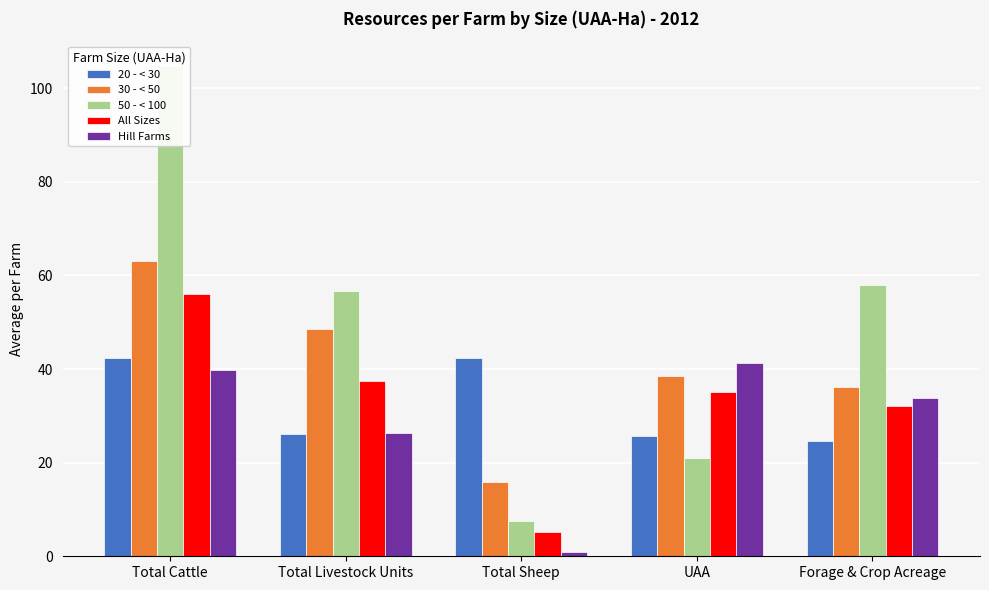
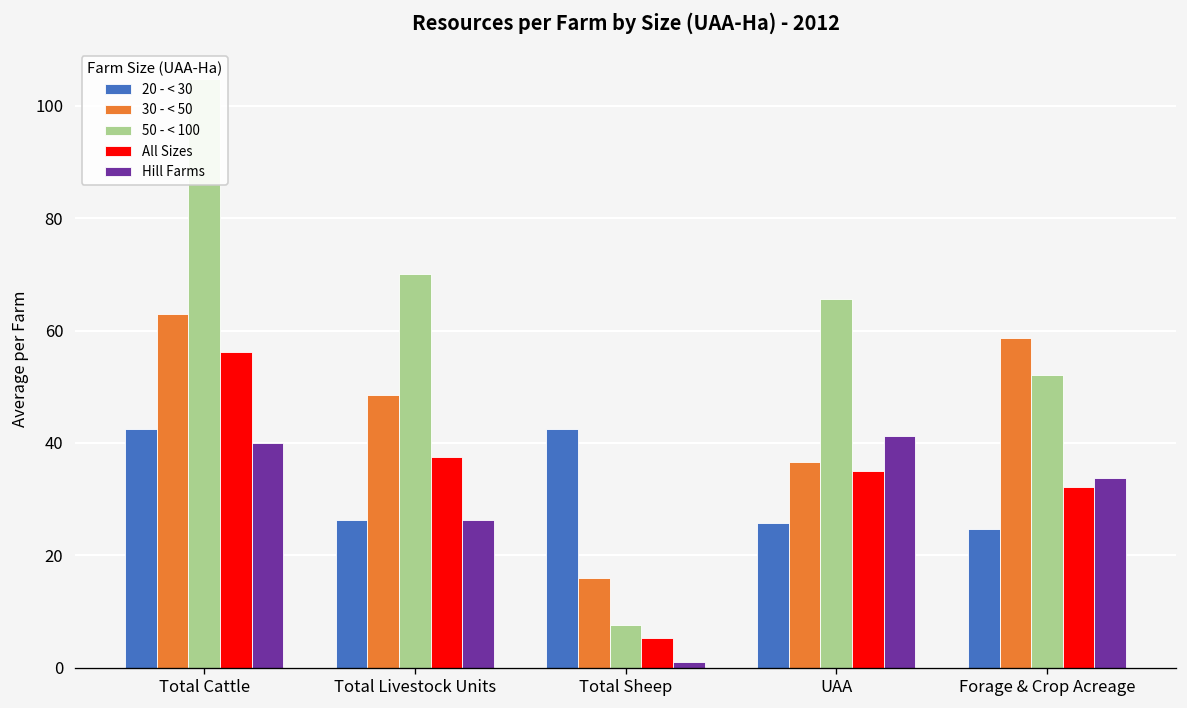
50 - < 100, Total Livestock Units: 57 -> 70
30 - < 50, UAA: 39 -> 37
50 - < 100, UAA: 21 -> 66
30 - < 50, Forage & Crop Acreage: 36 -> 59
50 - < 100, Forage & Crop Acreage: 58 -> 52
